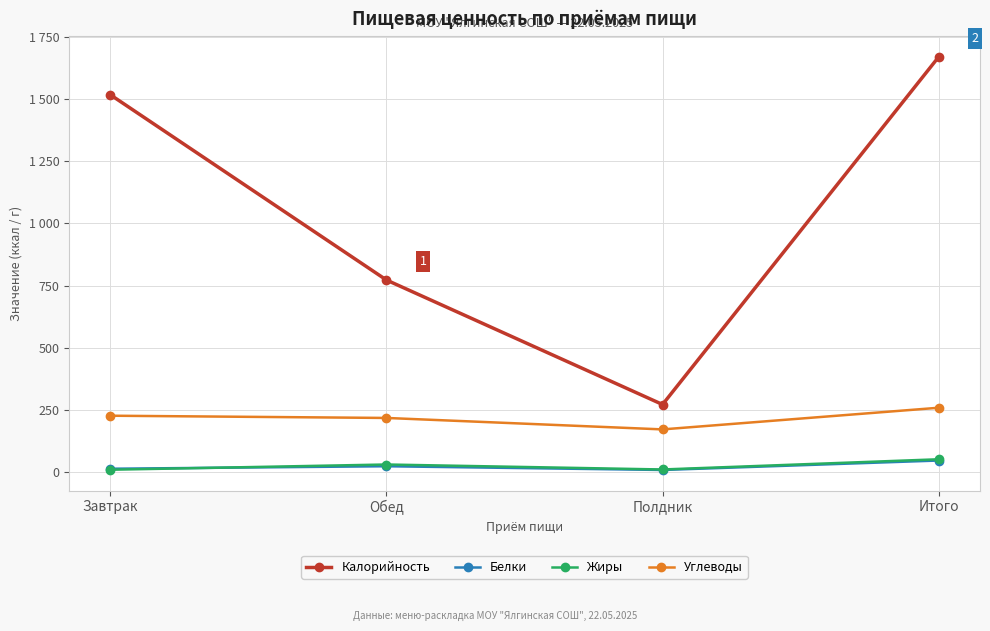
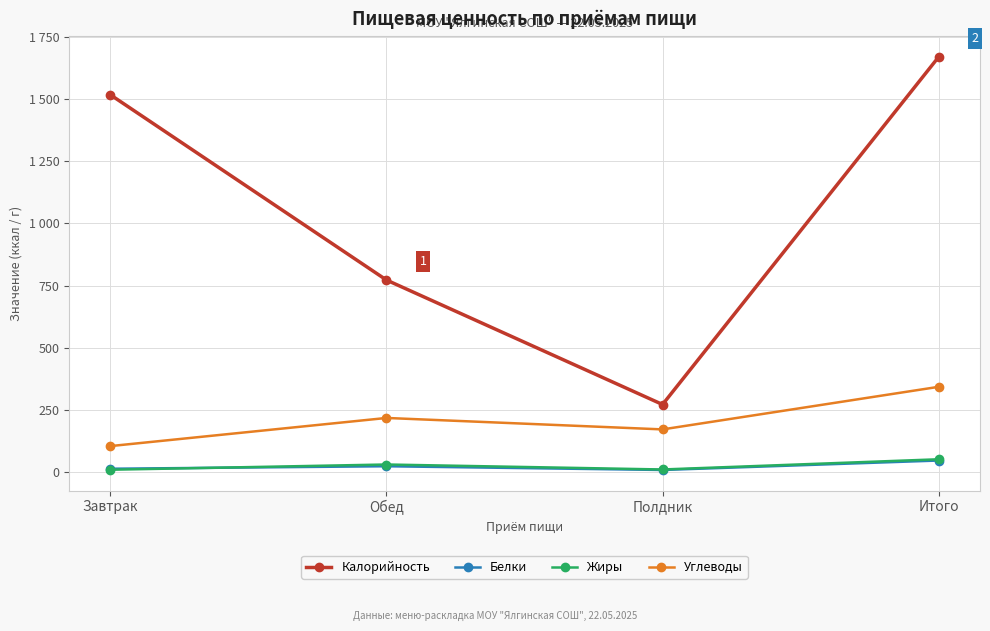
Углеводы, Завтрак: 230 -> 110
Углеводы, Итого: 260 -> 340
